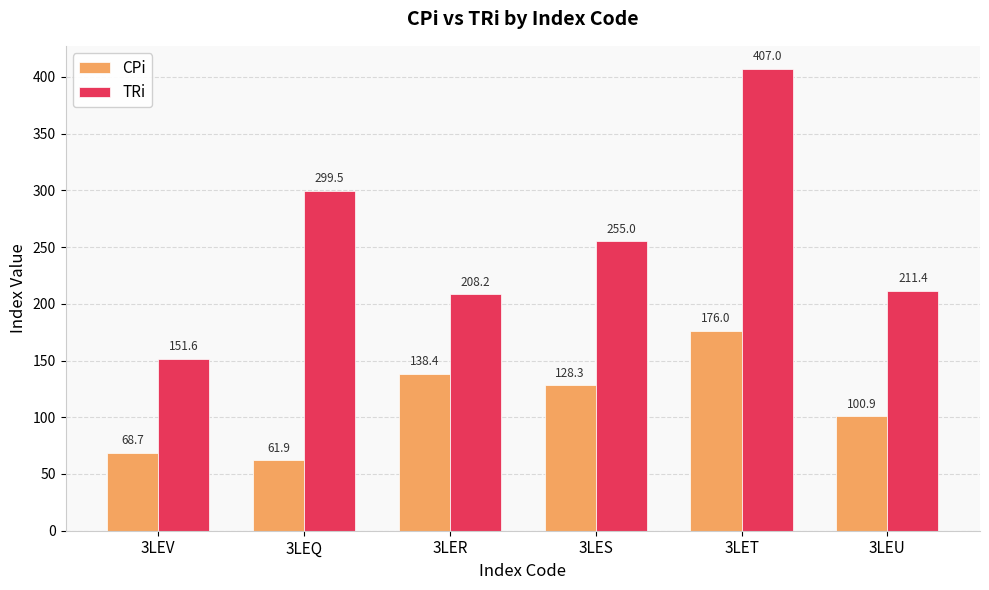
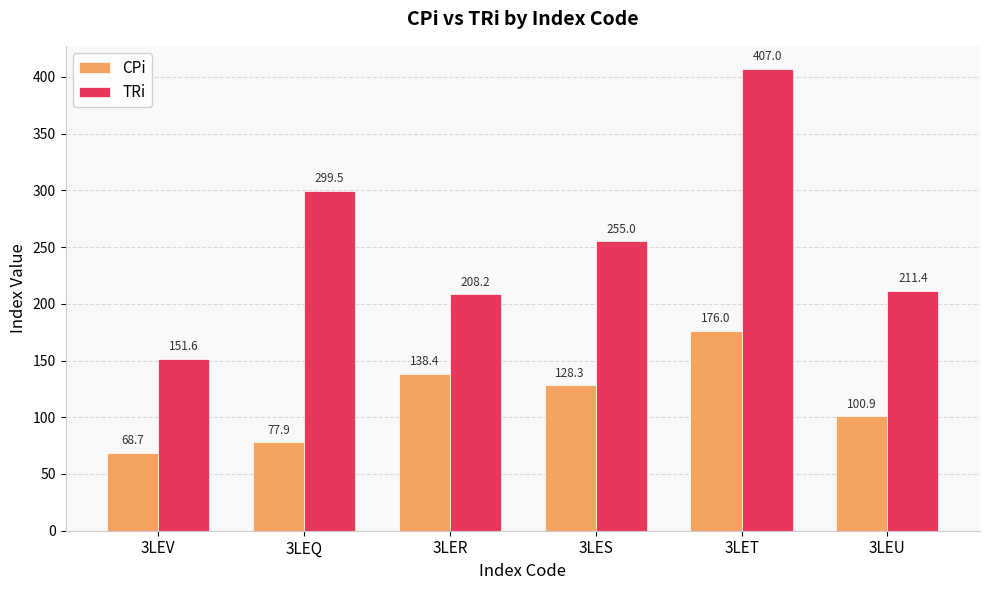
CPi, 3LEQ: 61.9 -> 77.9
